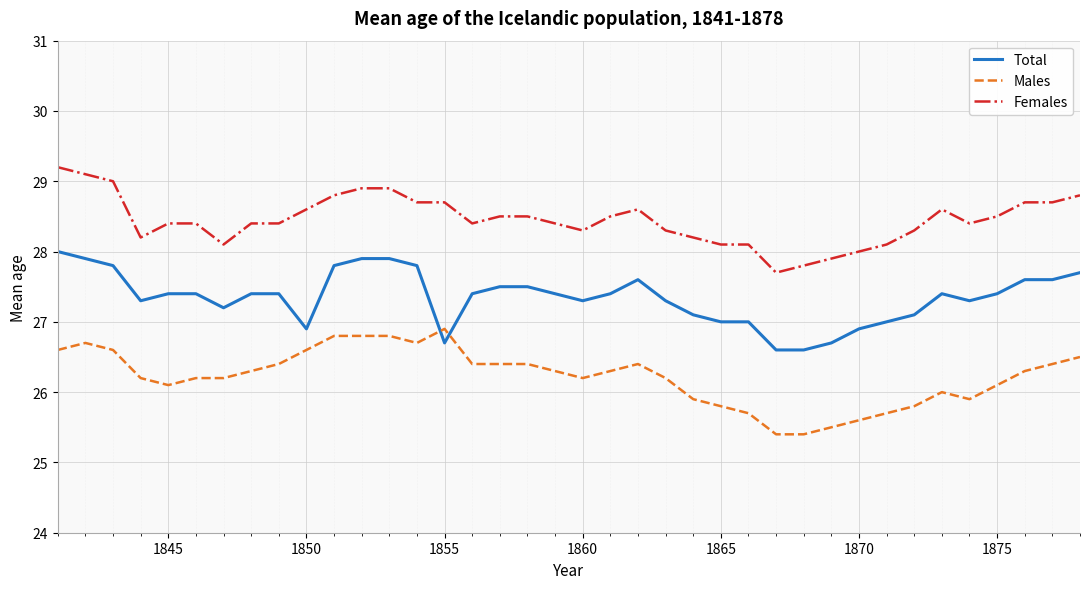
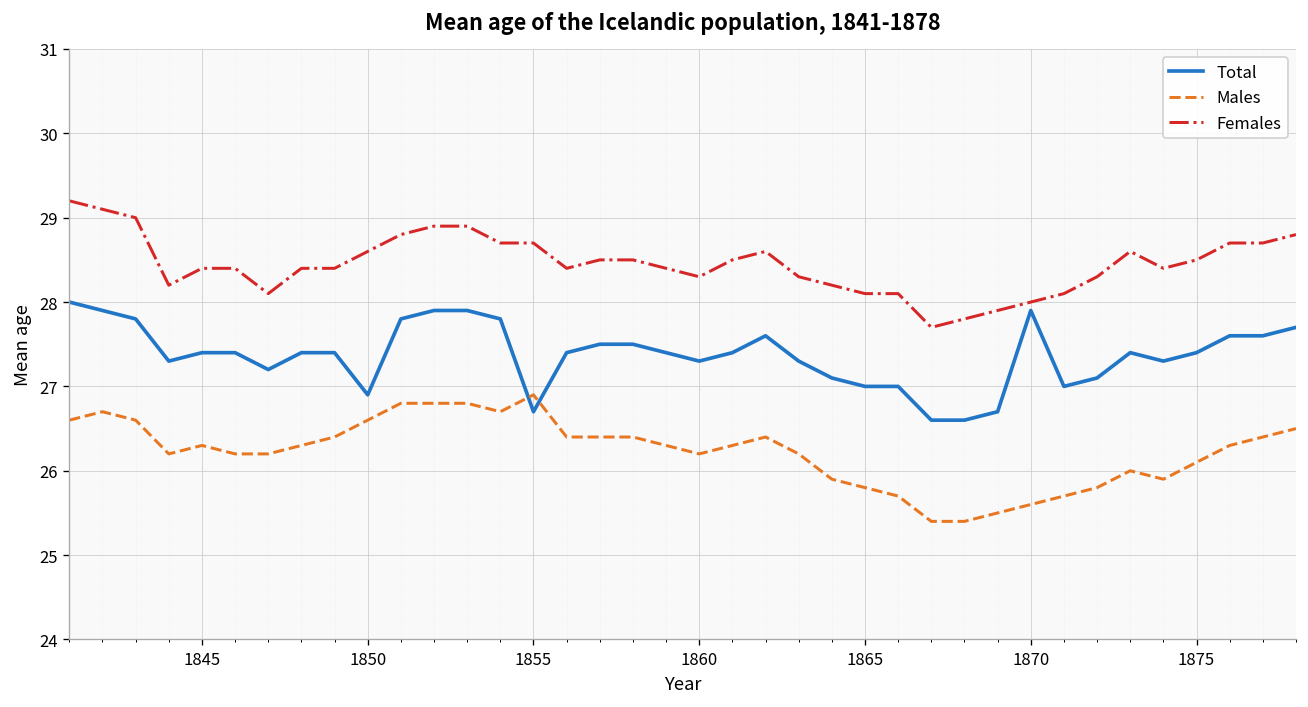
Males, 1845: 26.1 -> 26.3
Total, 1870: 26.9 -> 27.9
